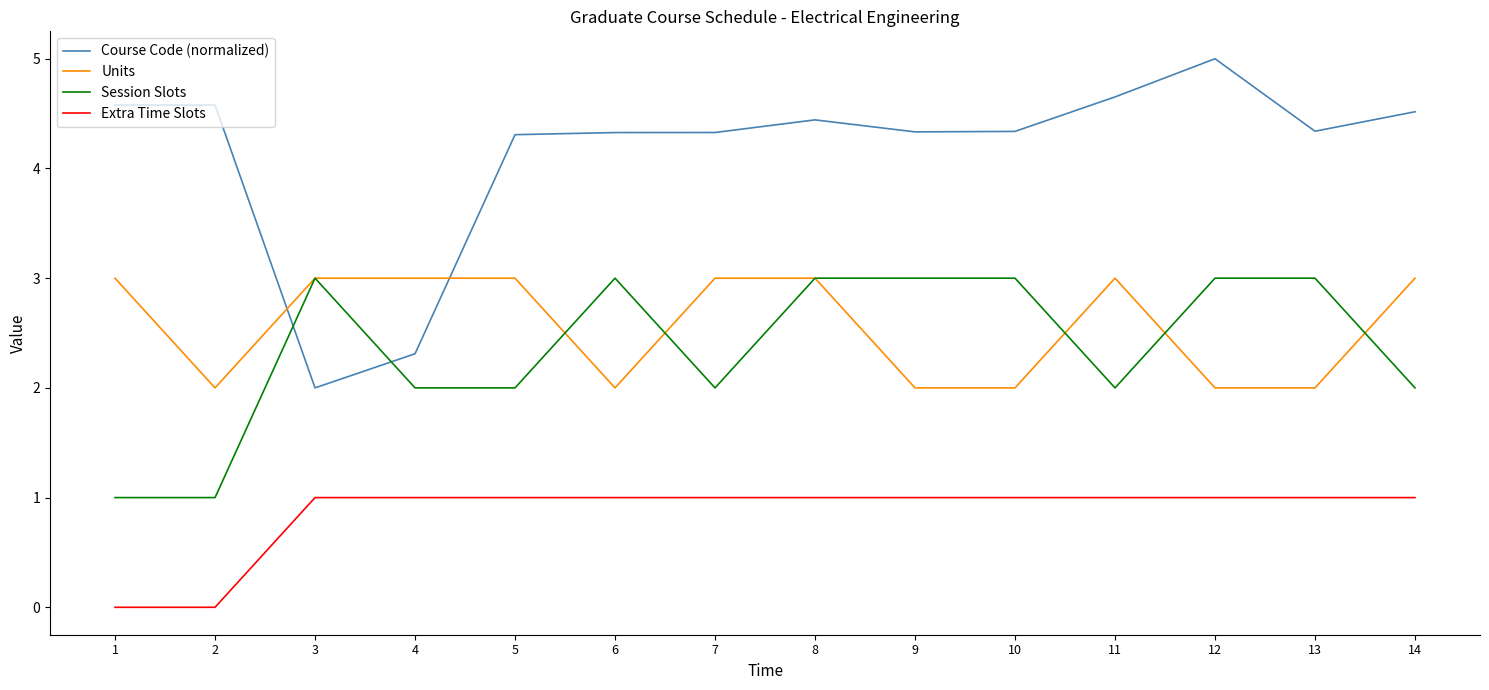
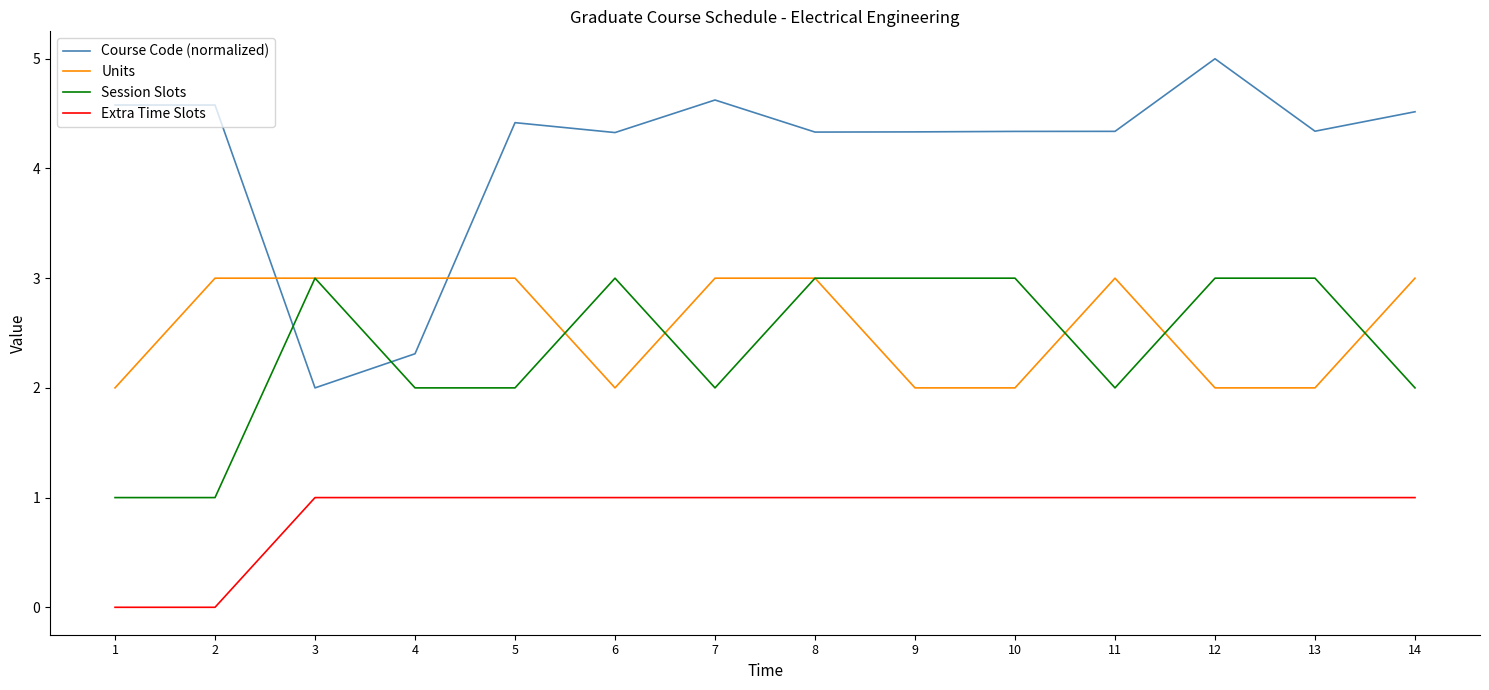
Units, 1: 3 -> 2
Units, 2: 2 -> 3
Course Code (normalized), 5: 4.31 -> 4.42
Course Code (normalized), 7: 4.33 -> 4.62
Course Code (normalized), 8: 4.44 -> 4.33
Course Code (normalized), 11: 4.65 -> 4.34
